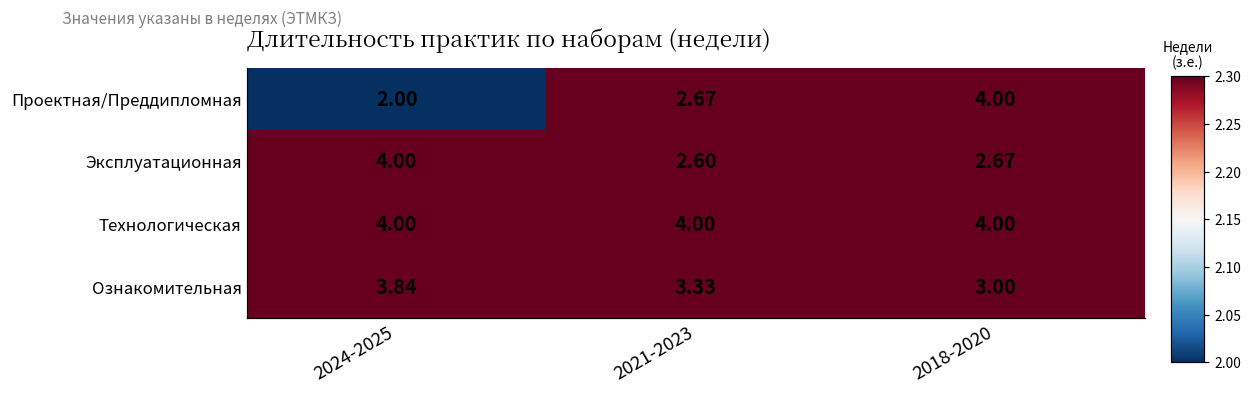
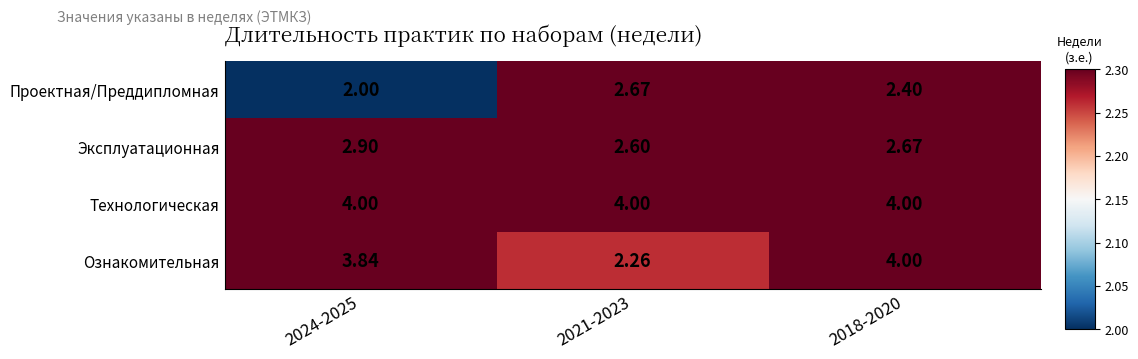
Проектная/Преддипломная, 2018-2020: 4.00 -> 2.40
Эксплуатационная, 2024-2025: 4.00 -> 2.90
Ознакомительная, 2021-2023: 3.33 -> 2.26
Ознакомительная, 2018-2020: 3.00 -> 4.00
